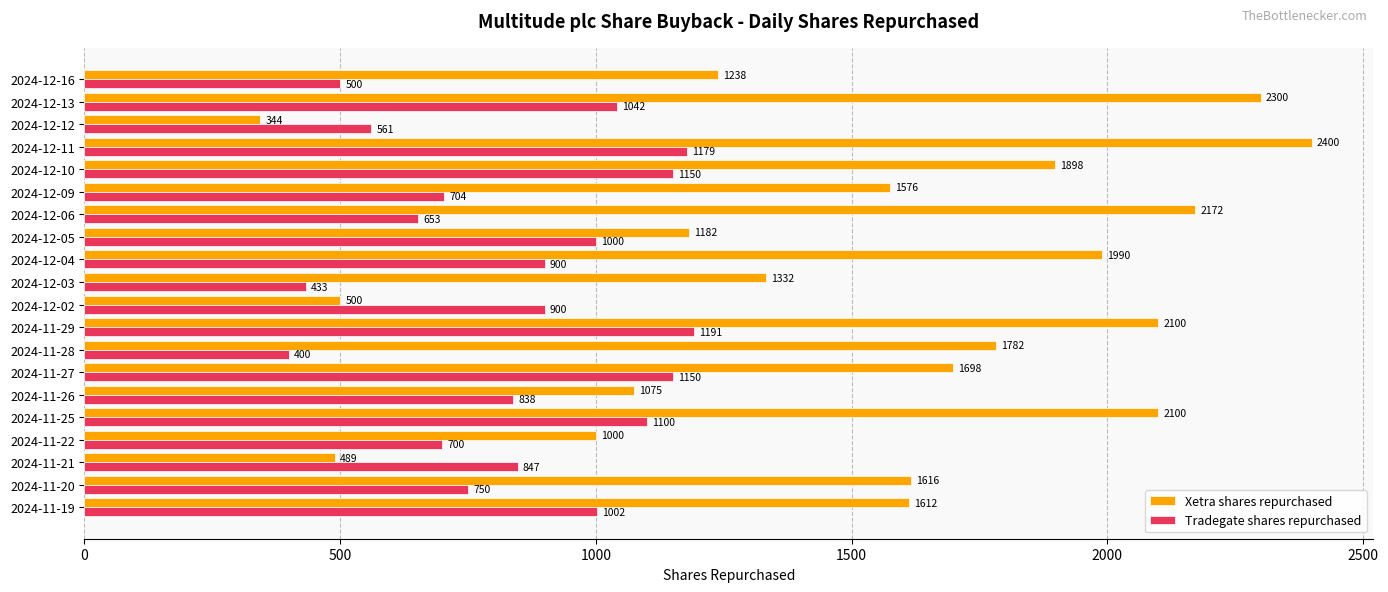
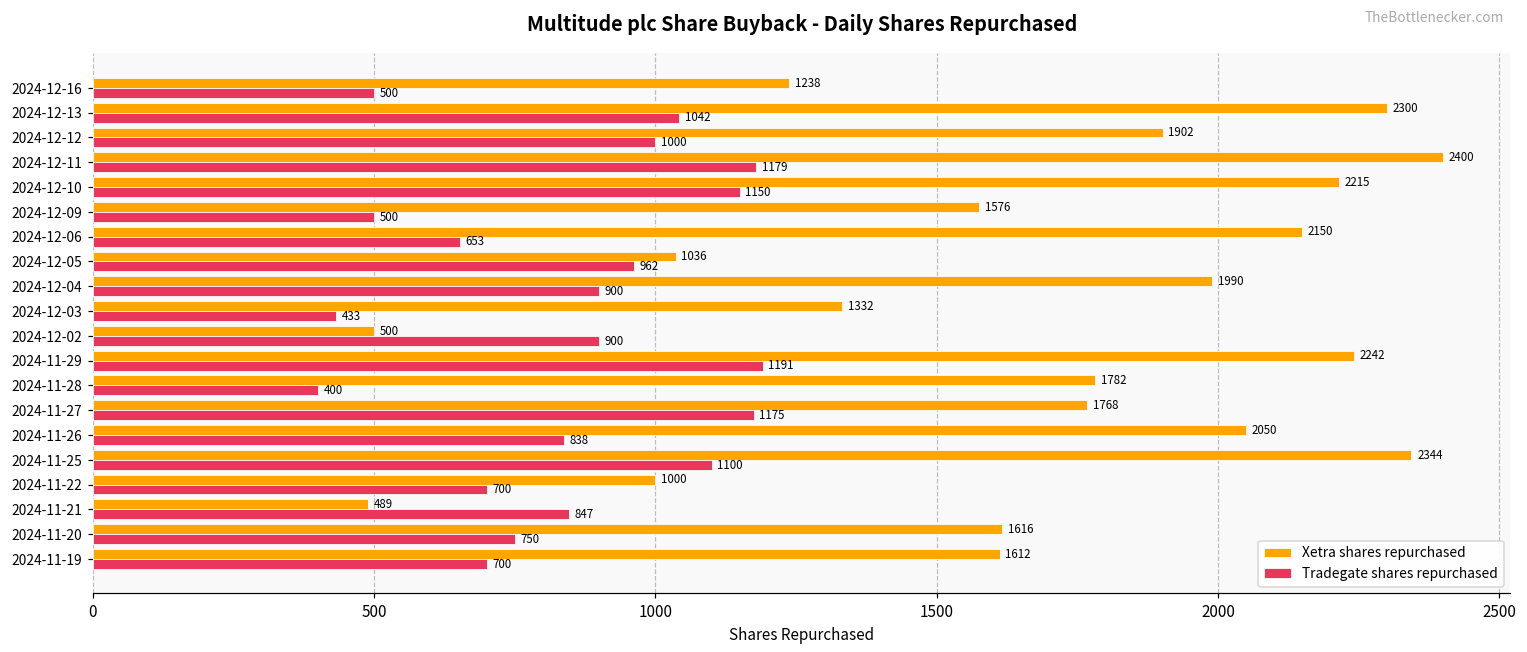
Xetra shares repurchased, 2024-12-12: 344 -> 1902
Tradegate shares repurchased, 2024-12-12: 561 -> 1000
Xetra shares repurchased, 2024-12-10: 1898 -> 2215
Tradegate shares repurchased, 2024-12-09: 704 -> 500
Xetra shares repurchased, 2024-12-06: 2172 -> 2150
Xetra shares repurchased, 2024-12-05: 1182 -> 1036
Tradegate shares repurchased, 2024-12-05: 1000 -> 962
Xetra shares repurchased, 2024-11-29: 2100 -> 2242
Xetra shares repurchased, 2024-11-27: 1698 -> 1768
Tradegate shares repurchased, 2024-11-27: 1150 -> 1175
Xetra shares repurchased, 2024-11-26: 1075 -> 2050
Xetra shares repurchased, 2024-11-25: 2100 -> 2344
Tradegate shares repurchased, 2024-11-19: 1002 -> 700
